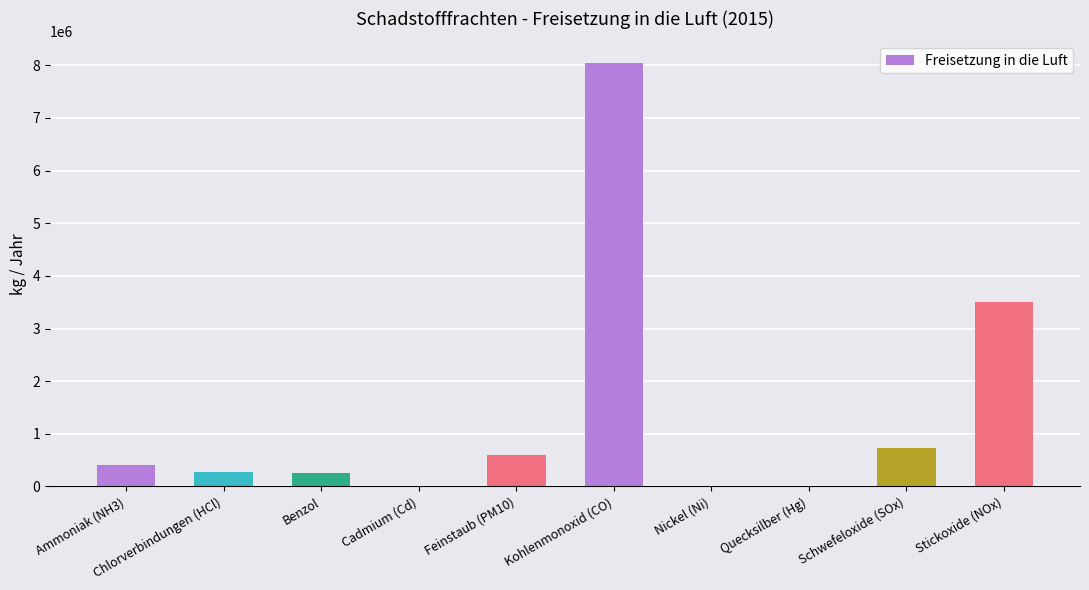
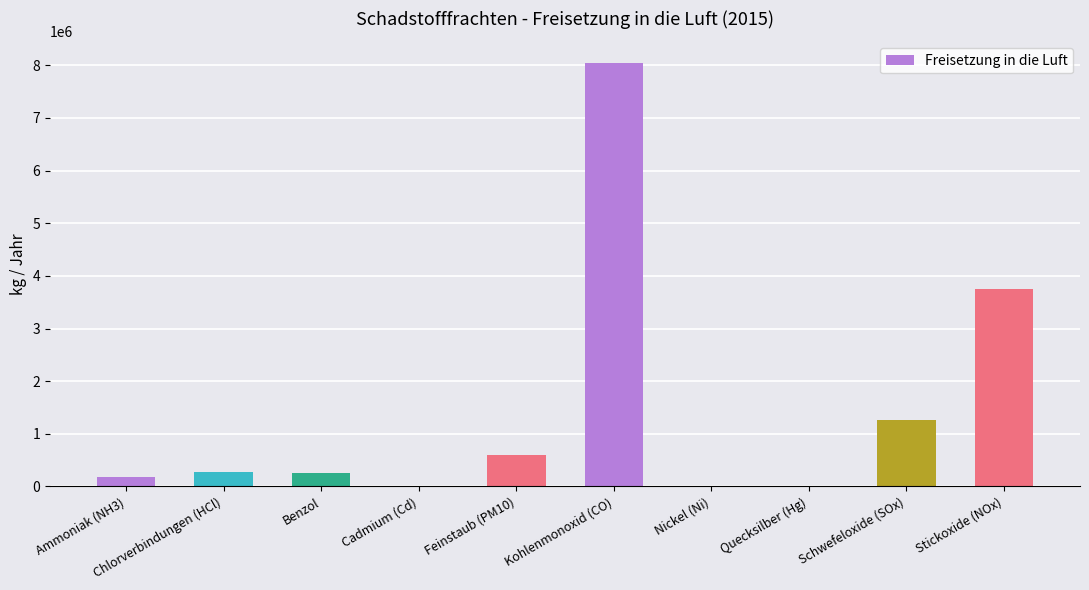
Ammoniak (NH3): 400000 -> 200000
Schwefeloxide (SOx): 700000 -> 1300000
Stickoxide (NOx): 3500000 -> 3800000
